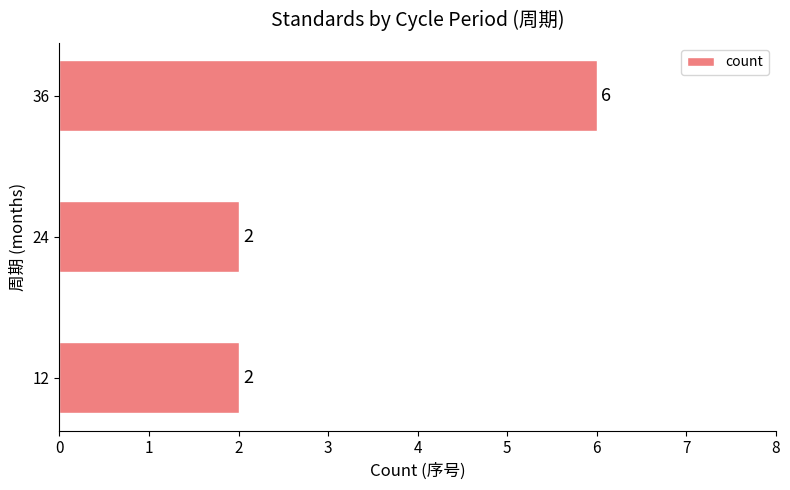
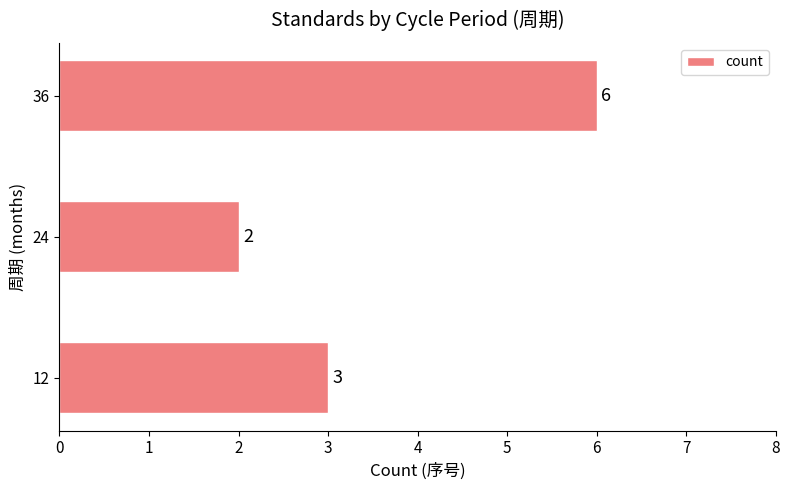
12: 2 -> 3
